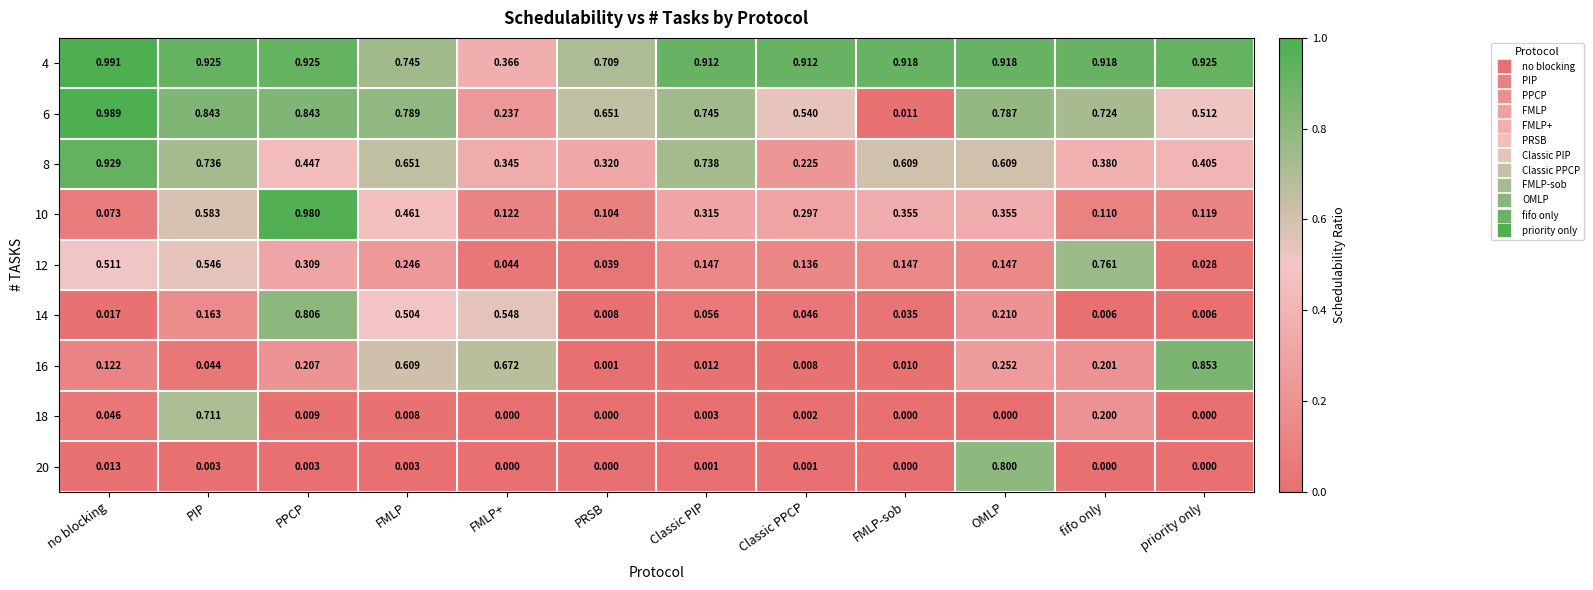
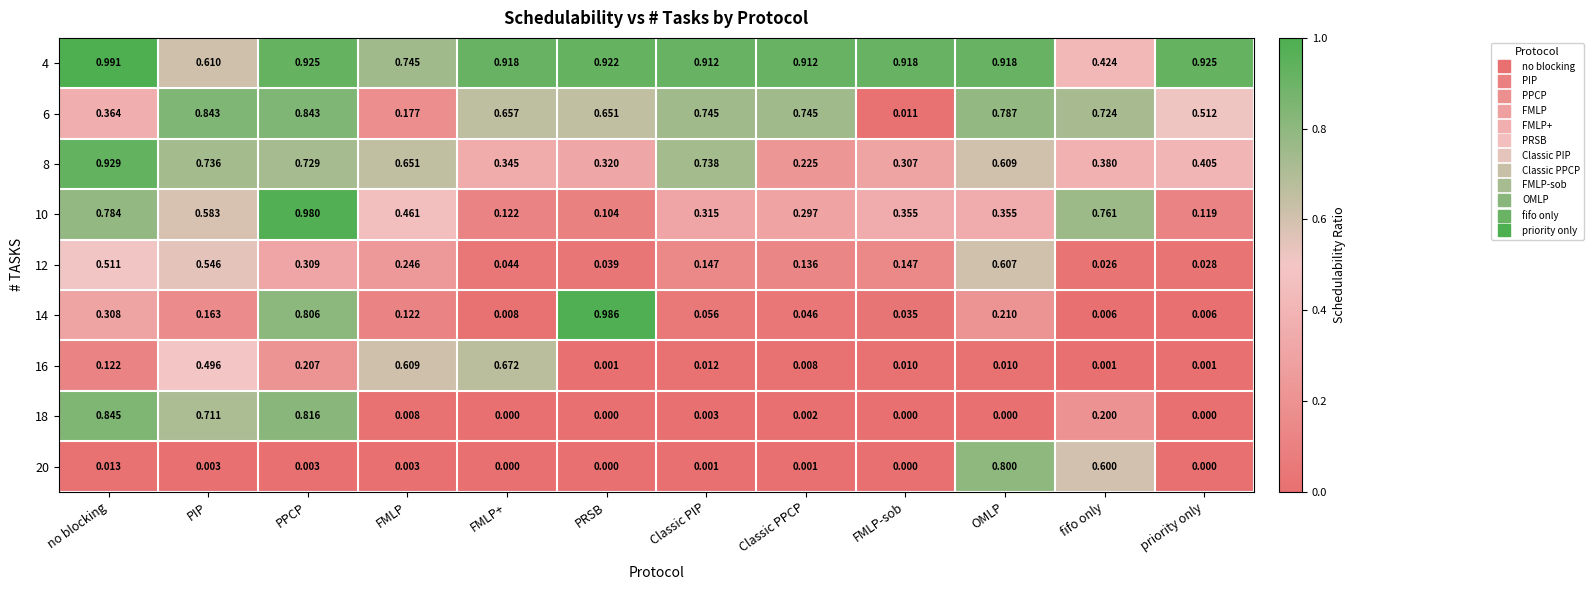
4, PIP: 0.925 -> 0.610
4, FMLP+: 0.366 -> 0.918
4, PRSB: 0.709 -> 0.922
4, fifo only: 0.918 -> 0.424
6, no blocking: 0.989 -> 0.364
6, FMLP: 0.789 -> 0.177
6, FMLP+: 0.237 -> 0.657
6, Classic PPCP: 0.540 -> 0.745
8, PPCP: 0.447 -> 0.729
8, FMLP-sob: 0.609 -> 0.307
10, no blocking: 0.073 -> 0.784
10, fifo only: 0.110 -> 0.761
12, OMLP: 0.147 -> 0.607
12, fifo only: 0.761 -> 0.026
14, no blocking: 0.017 -> 0.308
14, FMLP: 0.504 -> 0.122
14, FMLP+: 0.548 -> 0.008
14, PRSB: 0.008 -> 0.986
16, PIP: 0.044 -> 0.496
16, OMLP: 0.252 -> 0.010
16, fifo only: 0.201 -> 0.001
16, priority only: 0.853 -> 0.001
18, no blocking: 0.046 -> 0.845
18, PPCP: 0.009 -> 0.816
20, fifo only: 0.000 -> 0.600
